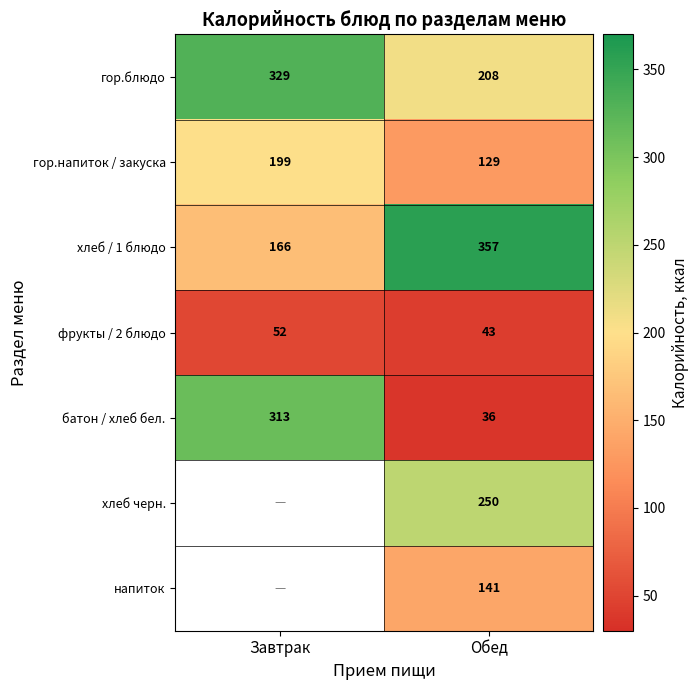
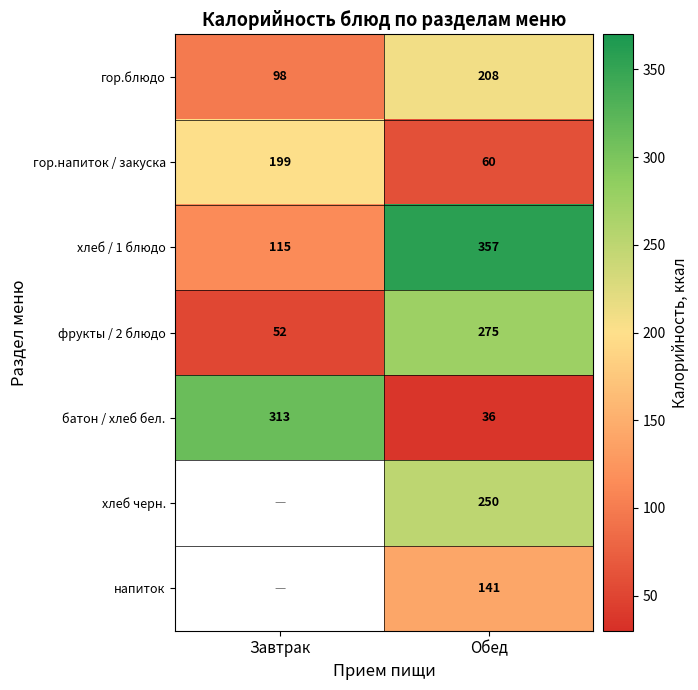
гор.блюдо, Завтрак: 329 -> 98
гор.напиток / закуска, Обед: 129 -> 60
хлеб / 1 блюдо, Завтрак: 166 -> 115
фрукты / 2 блюдо, Обед: 43 -> 275
